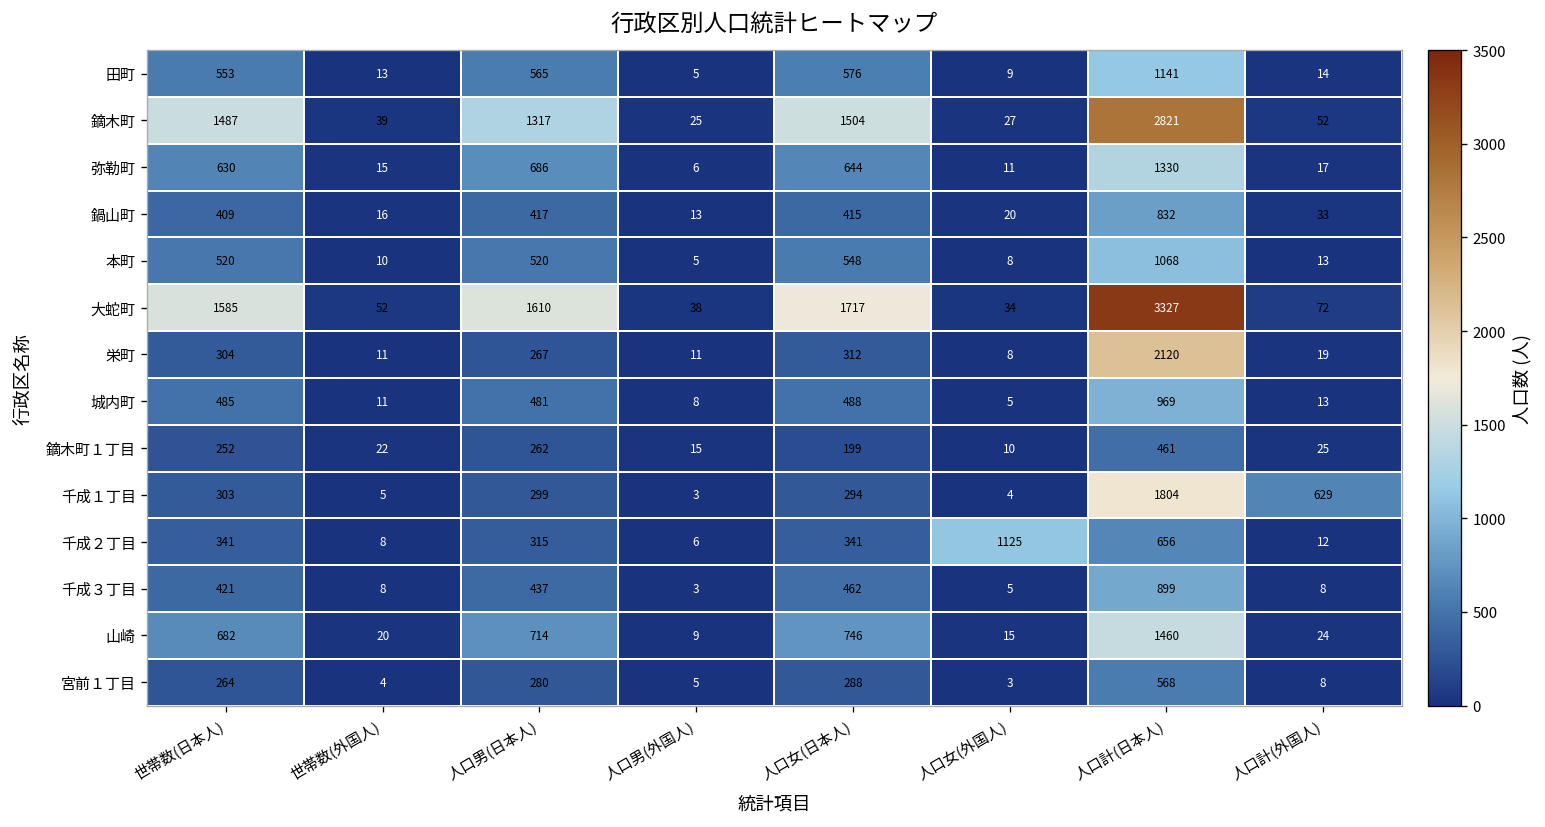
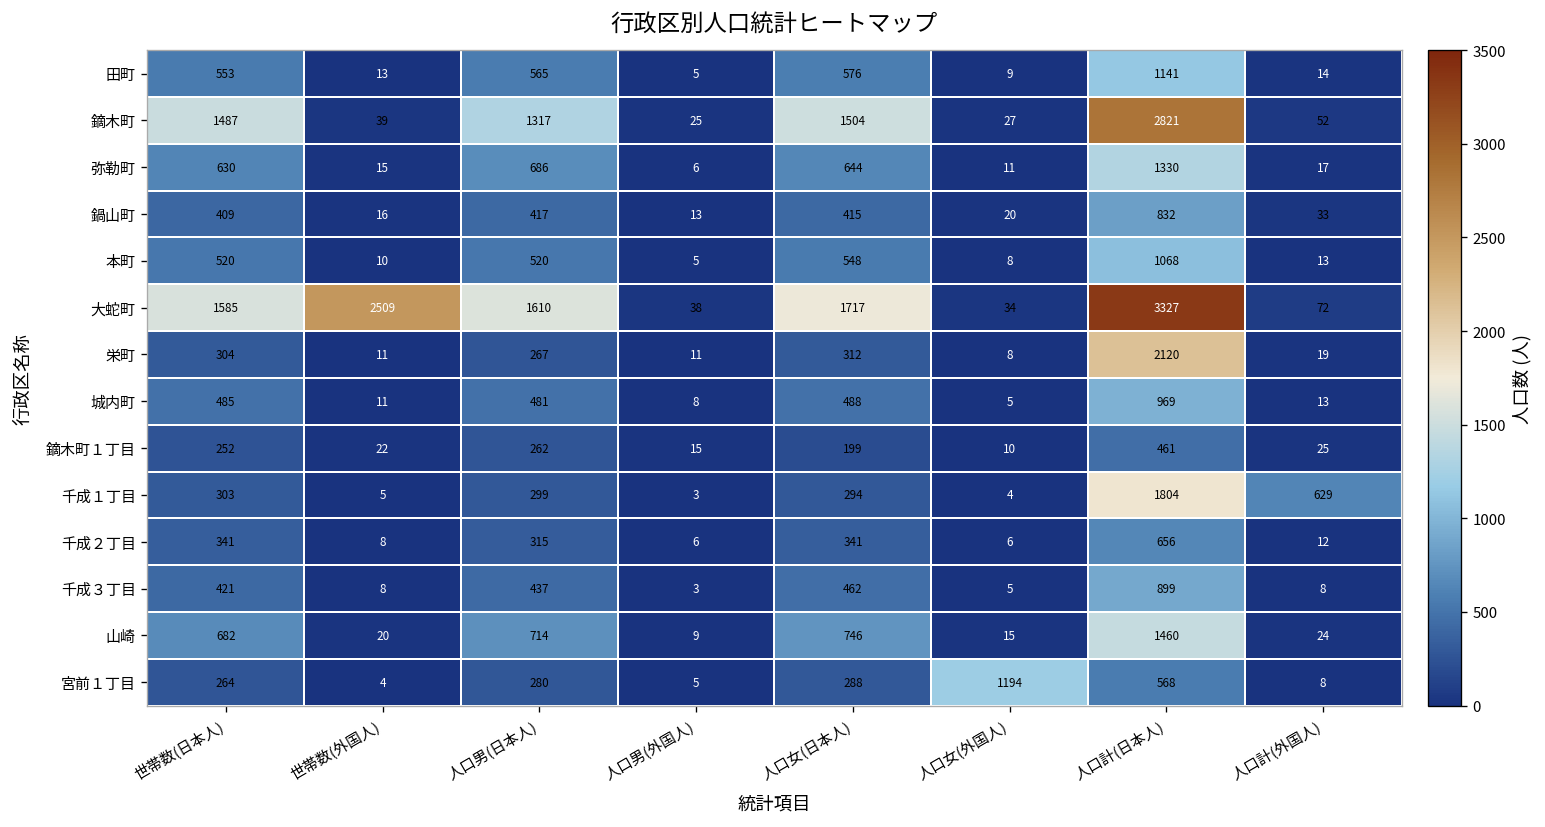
大蛇町, 世帯数(外国人): 52 -> 2509
千成２丁目, 人口女(外国人): 1125 -> 6
宮前１丁目, 人口女(外国人): 3 -> 1194
